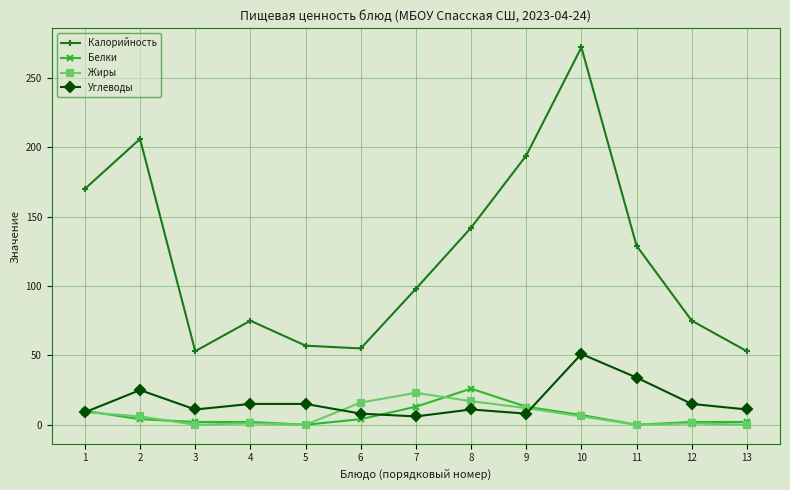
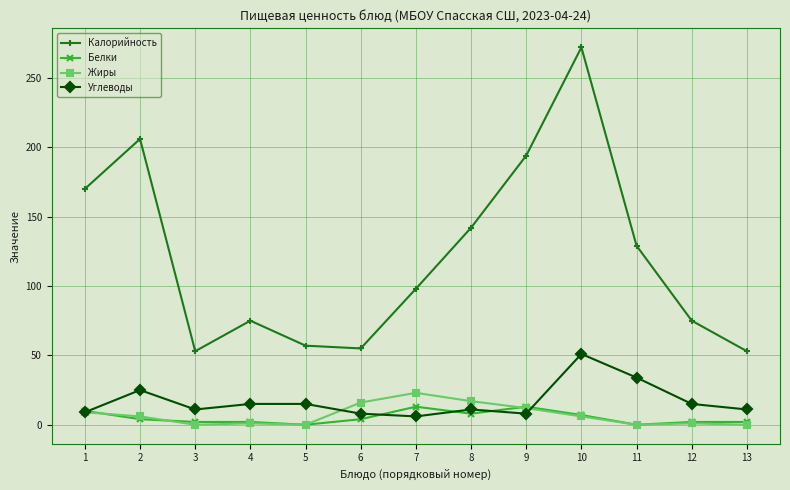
Белки, 8: 26 -> 8
